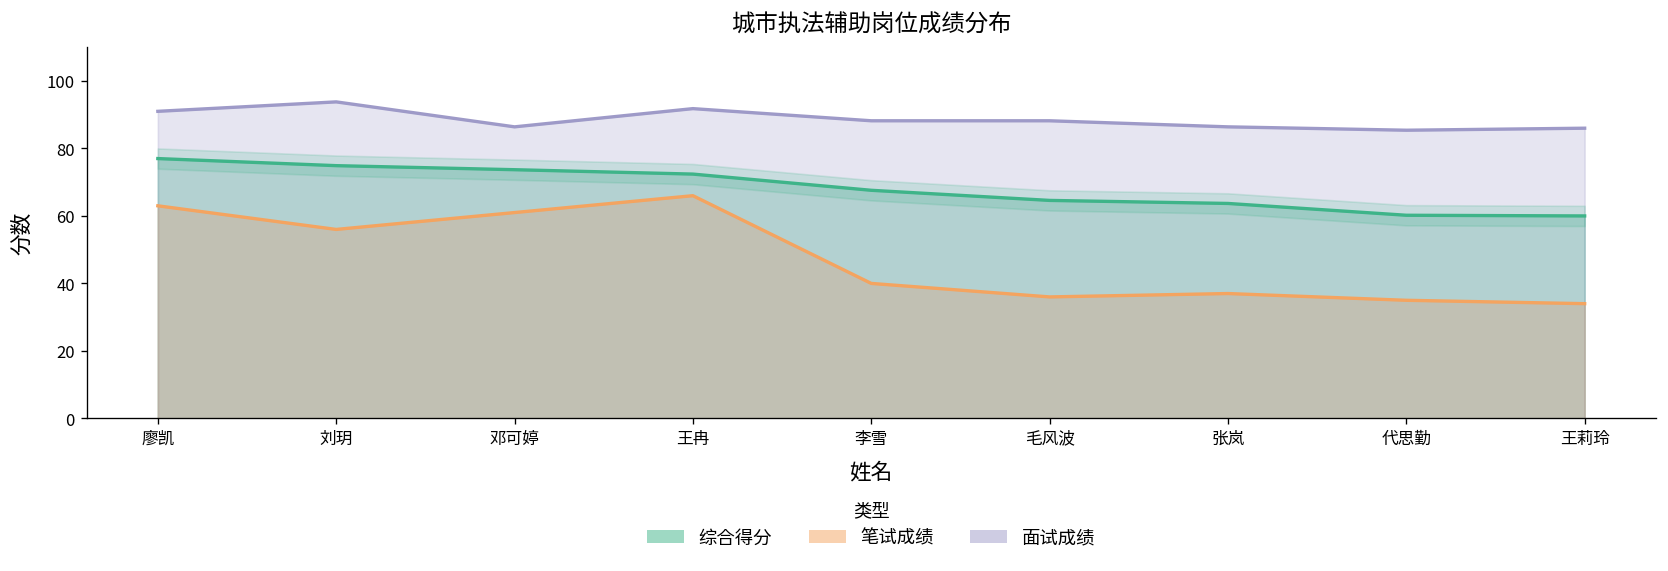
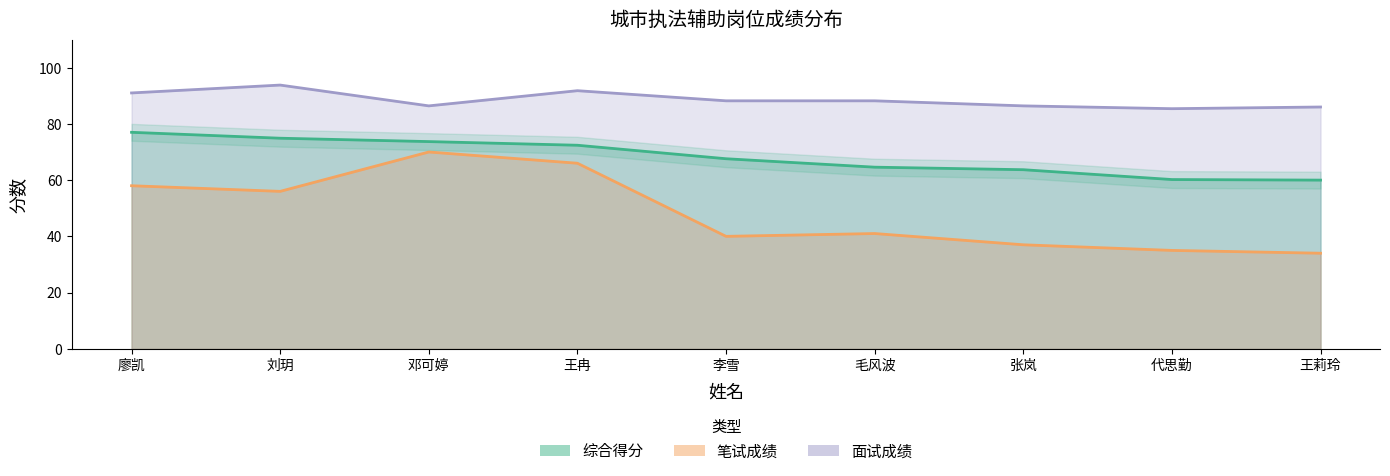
笔试成绩, 廖凯: 63 -> 58
笔试成绩, 邓可婷: 61 -> 70
笔试成绩, 毛风波: 36 -> 41
